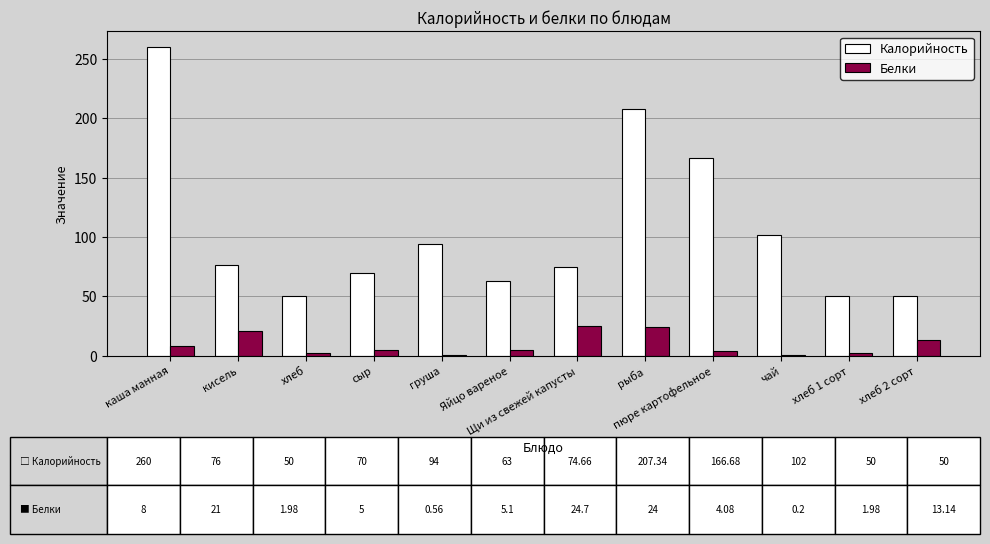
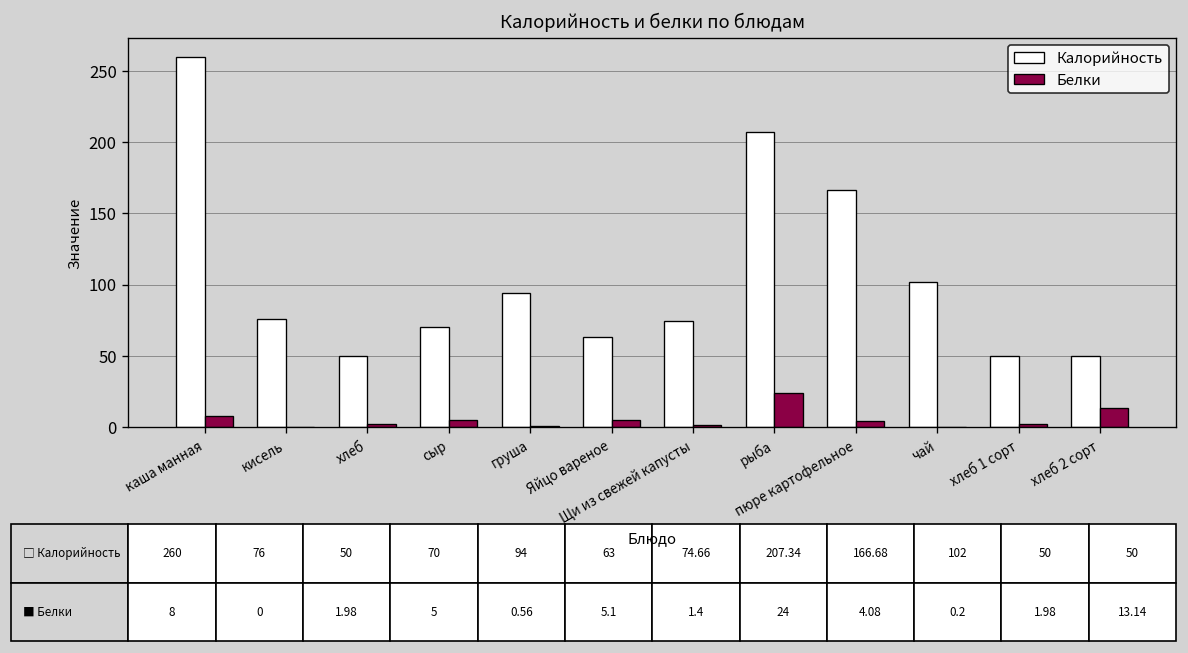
Белки, кисель: 21 -> 0
Белки, Щи из свежей капусты: 24.7 -> 1.4
